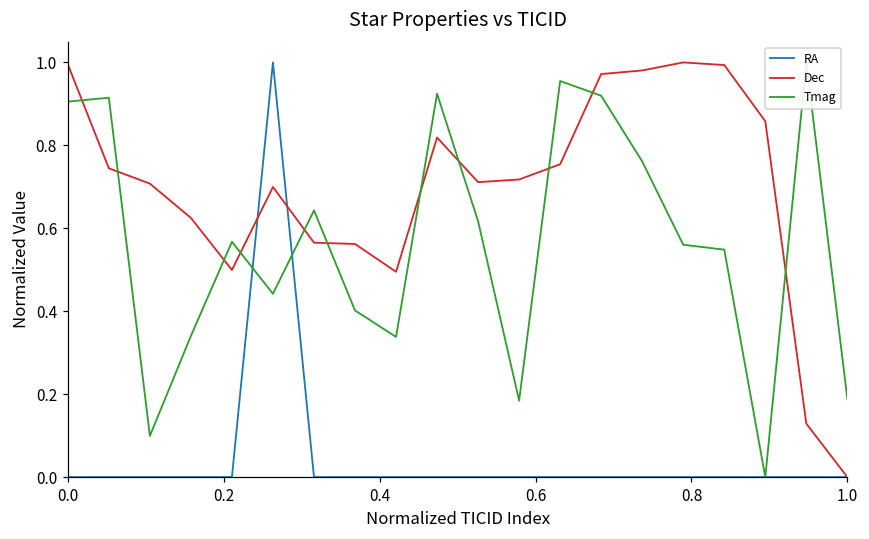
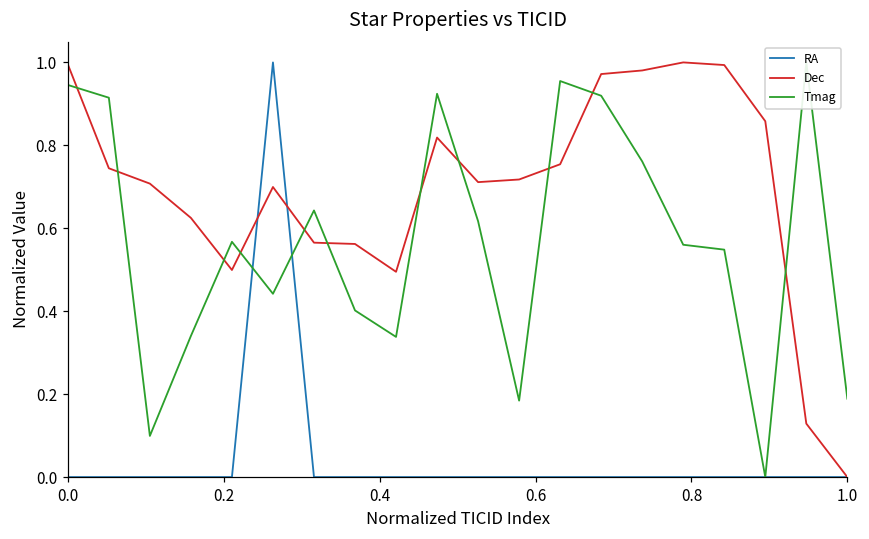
Tmag, 0.0: 0.91 -> 0.95
